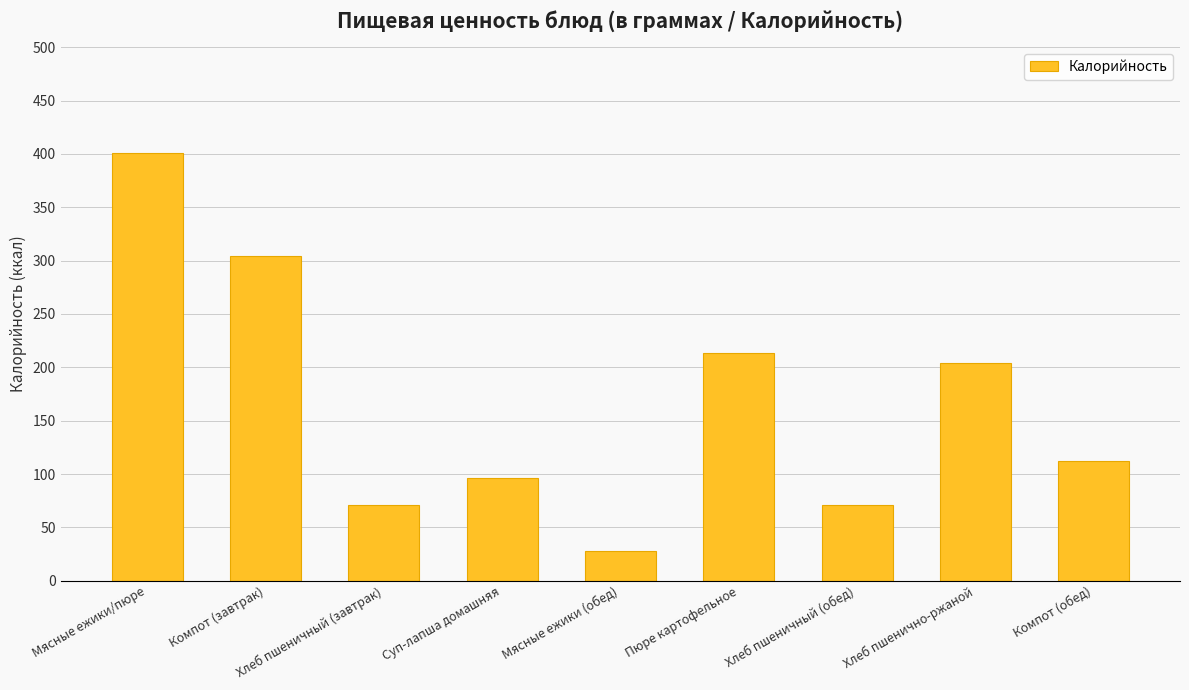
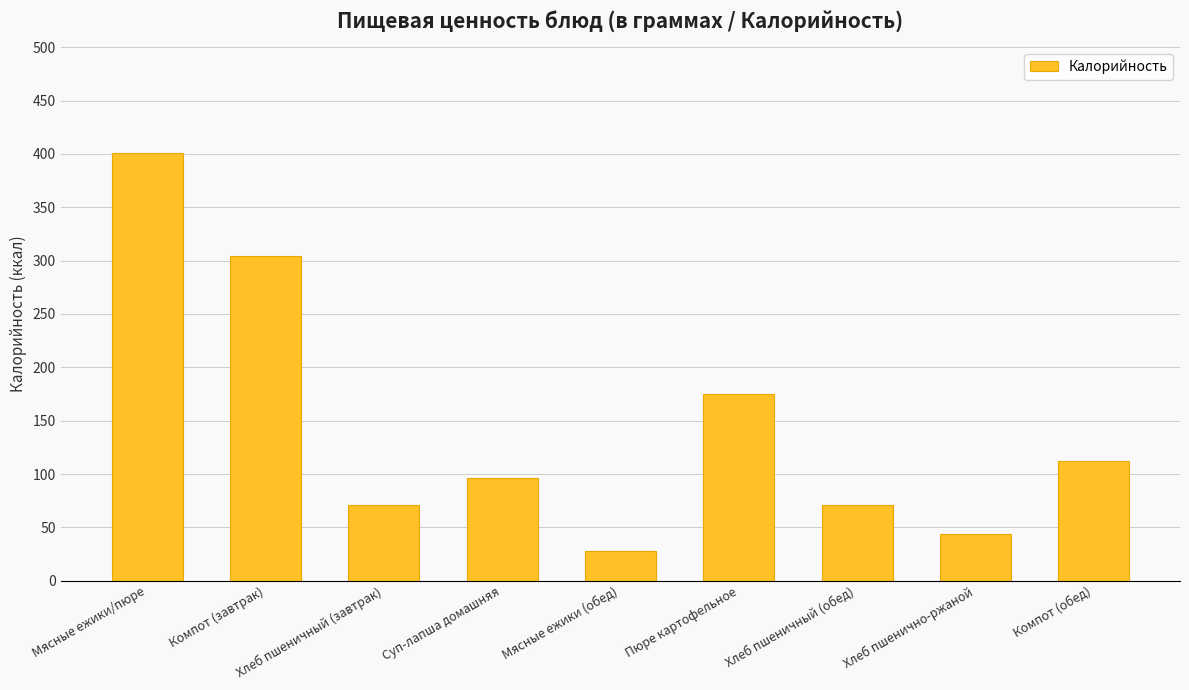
Пюре картофельное: 213 -> 175
Хлеб пшенично-ржаной: 204 -> 44
